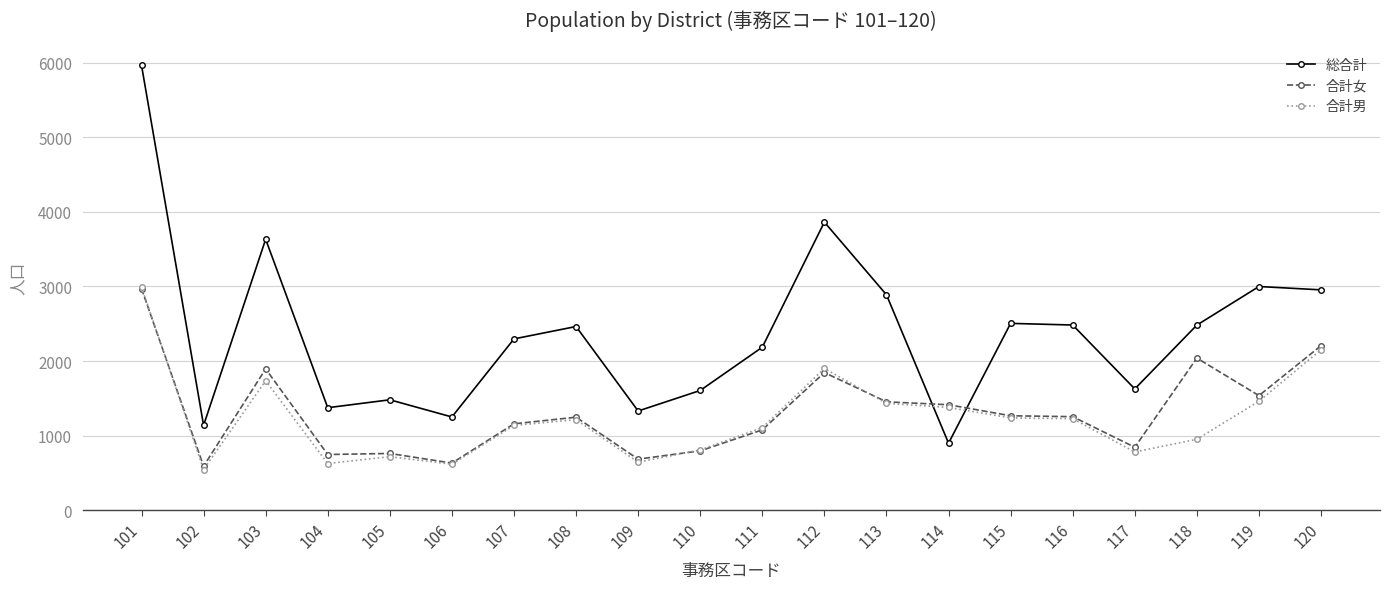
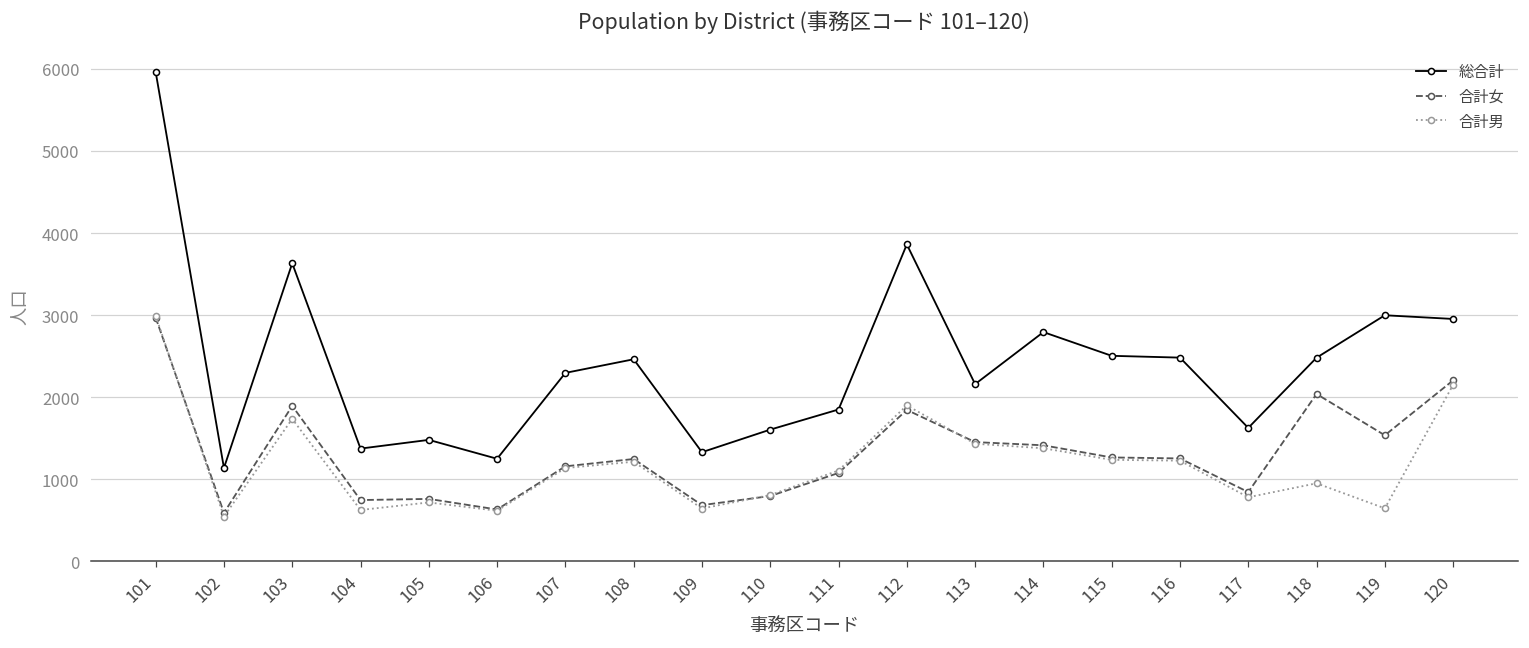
総合計, 111: 2200 -> 1900
総合計, 113: 2900 -> 2200
総合計, 114: 900 -> 2800
合計男, 119: 1500 -> 600
